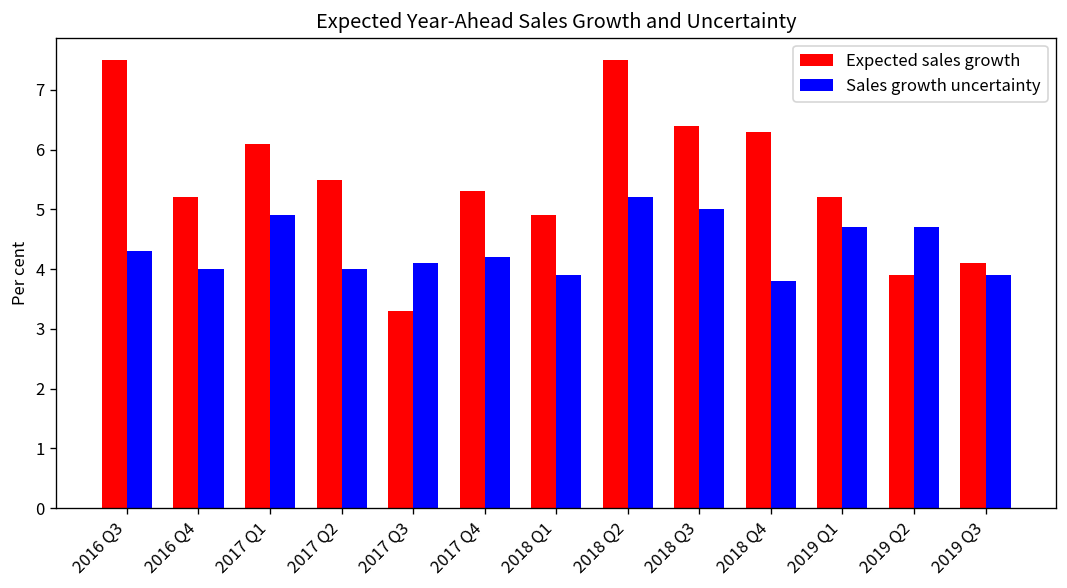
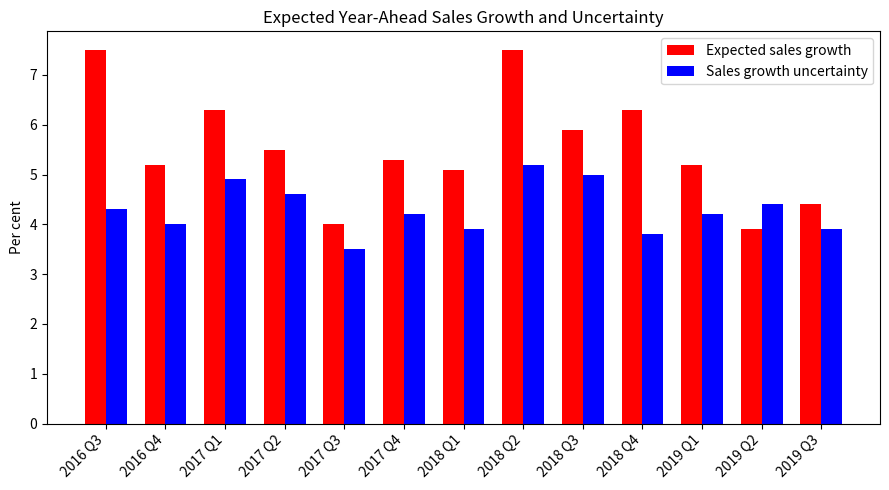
Expected sales growth, 2017 Q1: 6.1 -> 6.3
Sales growth uncertainty, 2017 Q2: 4.0 -> 4.6
Expected sales growth, 2017 Q3: 3.3 -> 4.0
Sales growth uncertainty, 2017 Q3: 4.1 -> 3.5
Expected sales growth, 2018 Q1: 4.9 -> 5.1
Expected sales growth, 2018 Q3: 6.4 -> 5.9
Sales growth uncertainty, 2019 Q1: 4.7 -> 4.2
Sales growth uncertainty, 2019 Q2: 4.7 -> 4.4
Expected sales growth, 2019 Q3: 4.1 -> 4.4
